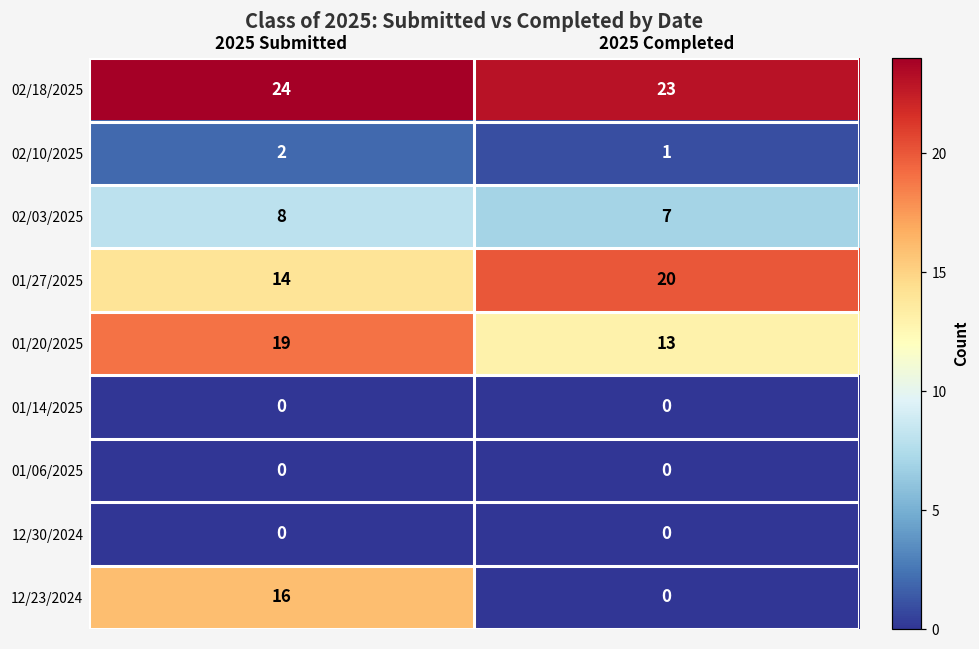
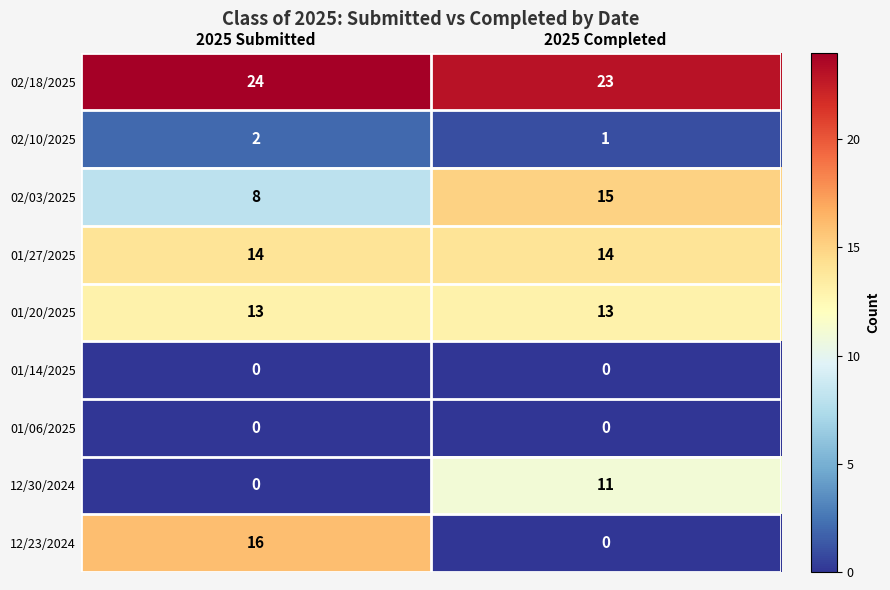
02/03/2025, 2025 Completed: 7 -> 15
01/27/2025, 2025 Completed: 20 -> 14
01/20/2025, 2025 Submitted: 19 -> 13
12/30/2024, 2025 Completed: 0 -> 11
